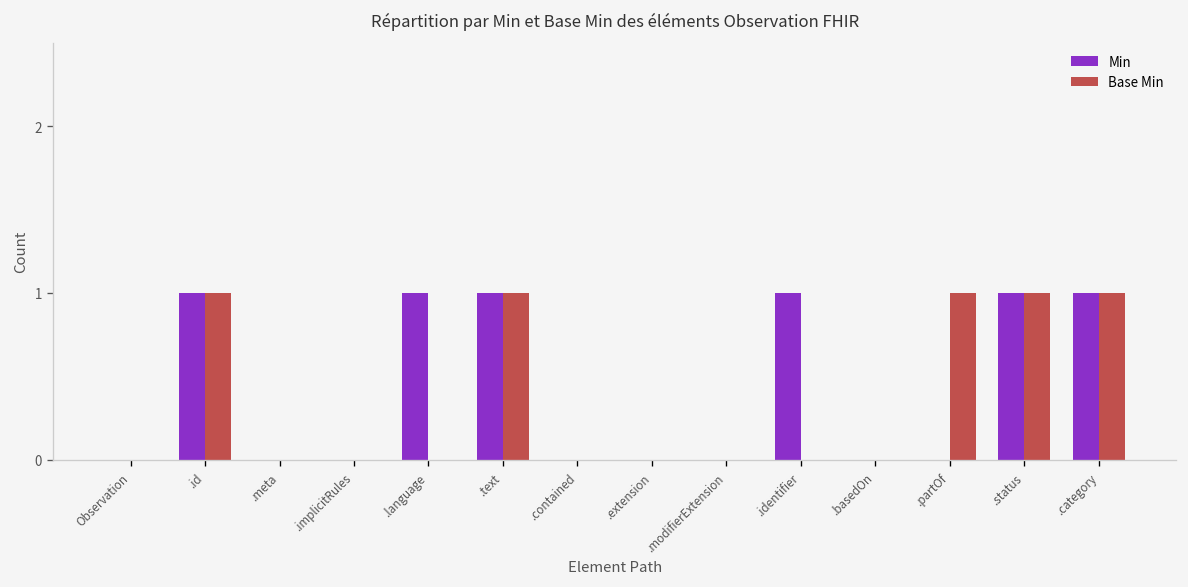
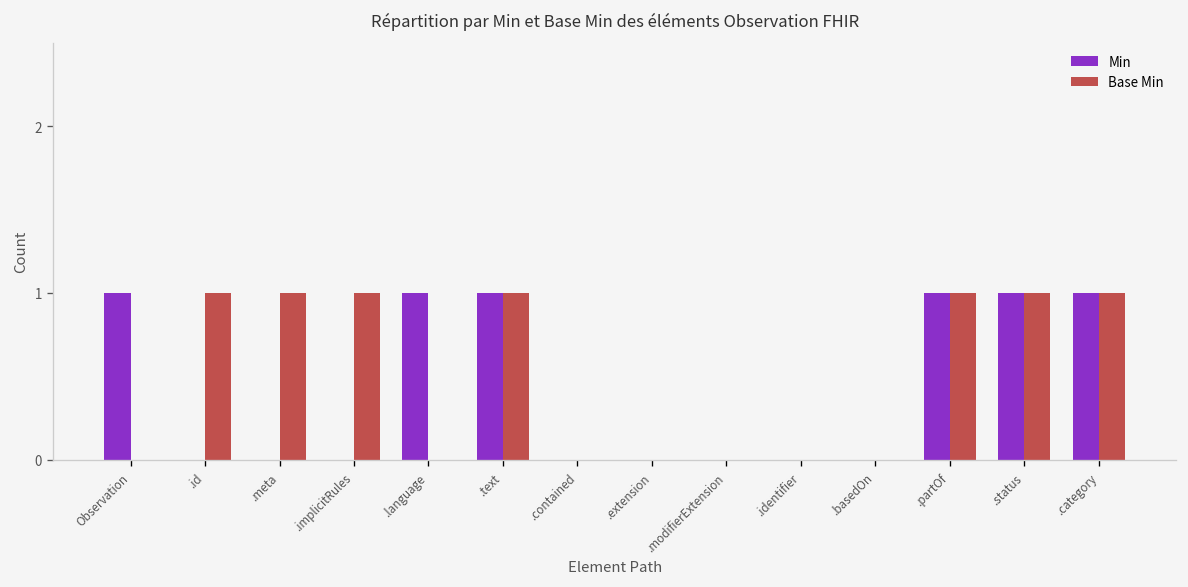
Min, Observation: 0 -> 1
Min, .id: 1 -> 0
Base Min, .meta: 0 -> 1
Base Min, .implicitRules: 0 -> 1
Min, .identifier: 1 -> 0
Min, .partOf: 0 -> 1
